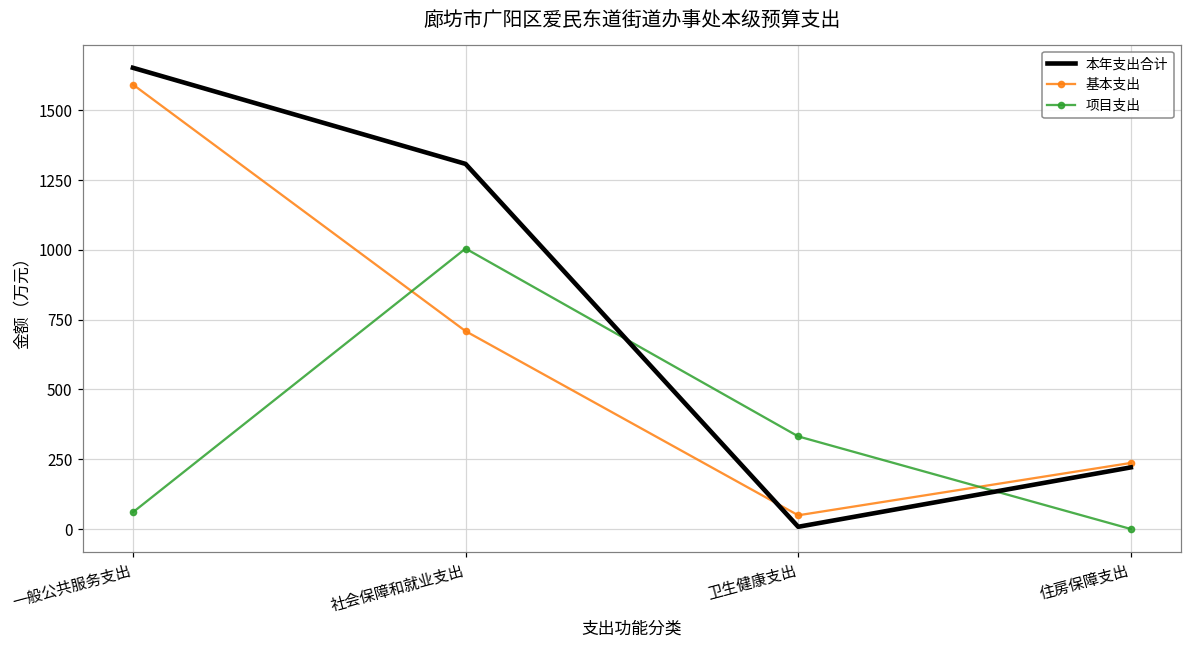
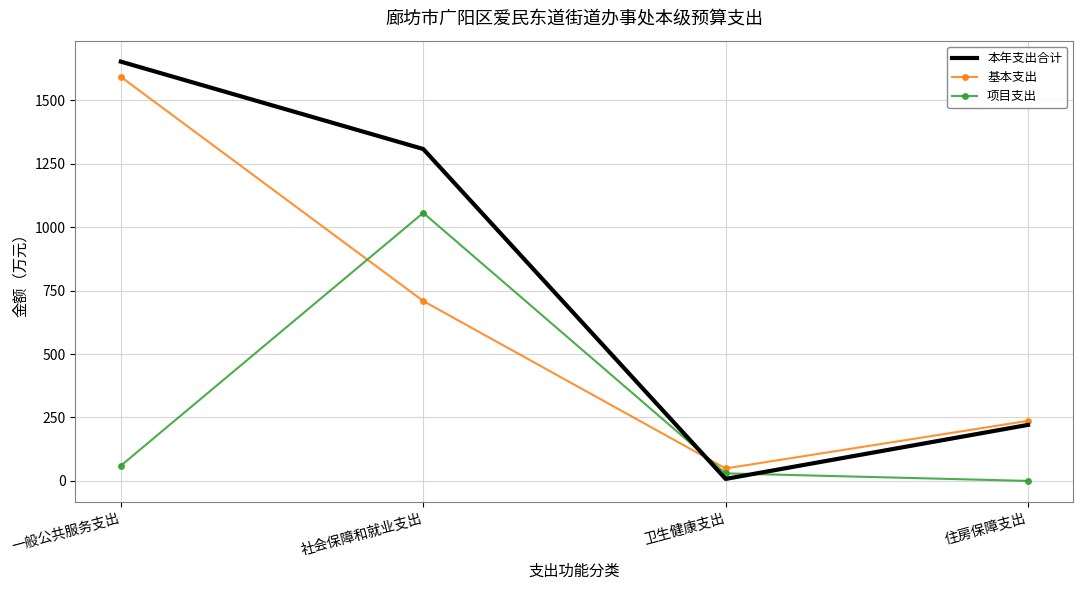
项目支出, 社会保障和就业支出: 1000 -> 1060
项目支出, 卫生健康支出: 330 -> 30
